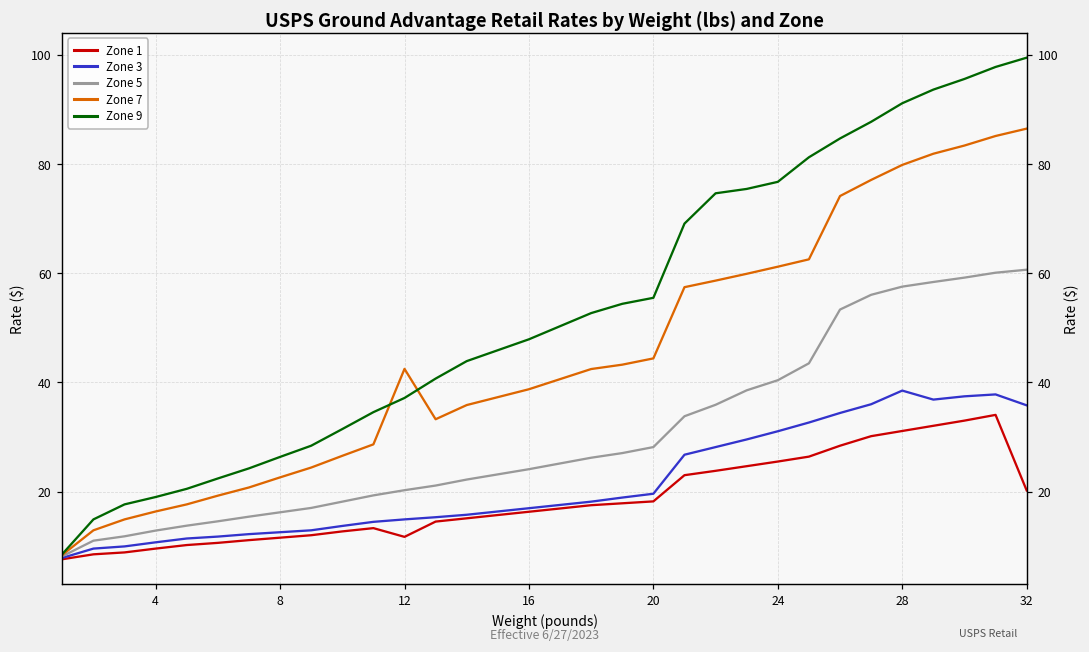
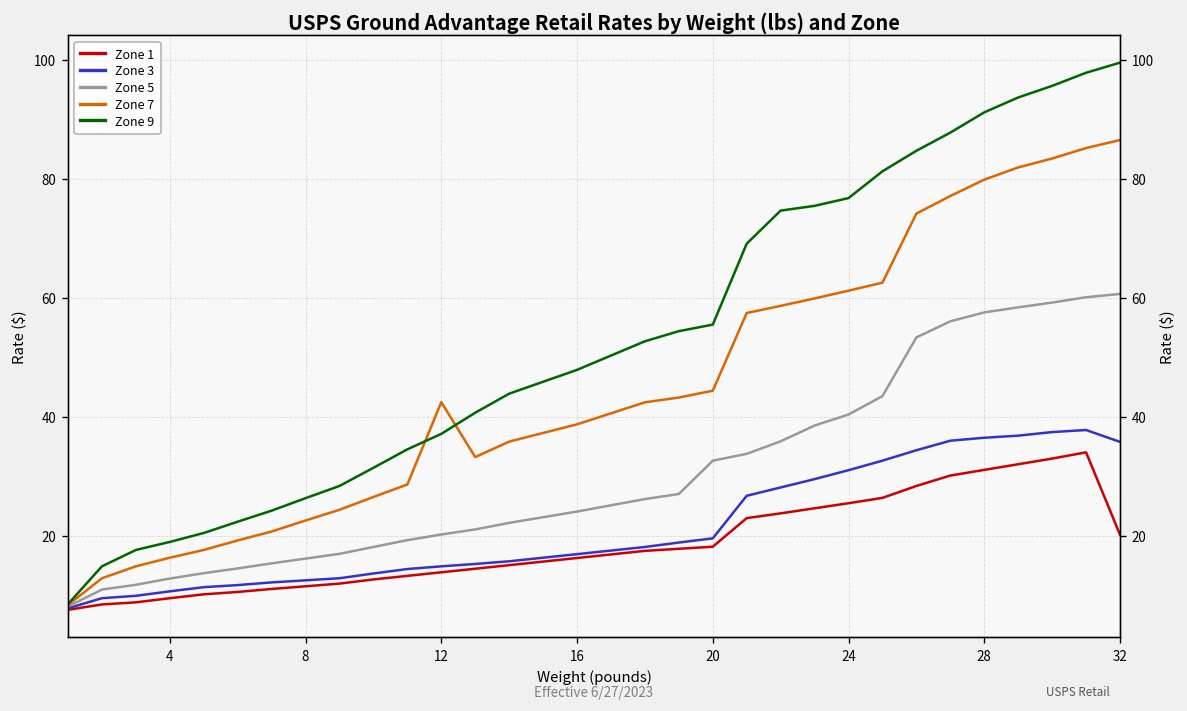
Zone 1, 12: 12 -> 14
Zone 5, 20: 28 -> 33
Zone 3, 28: 39 -> 37
